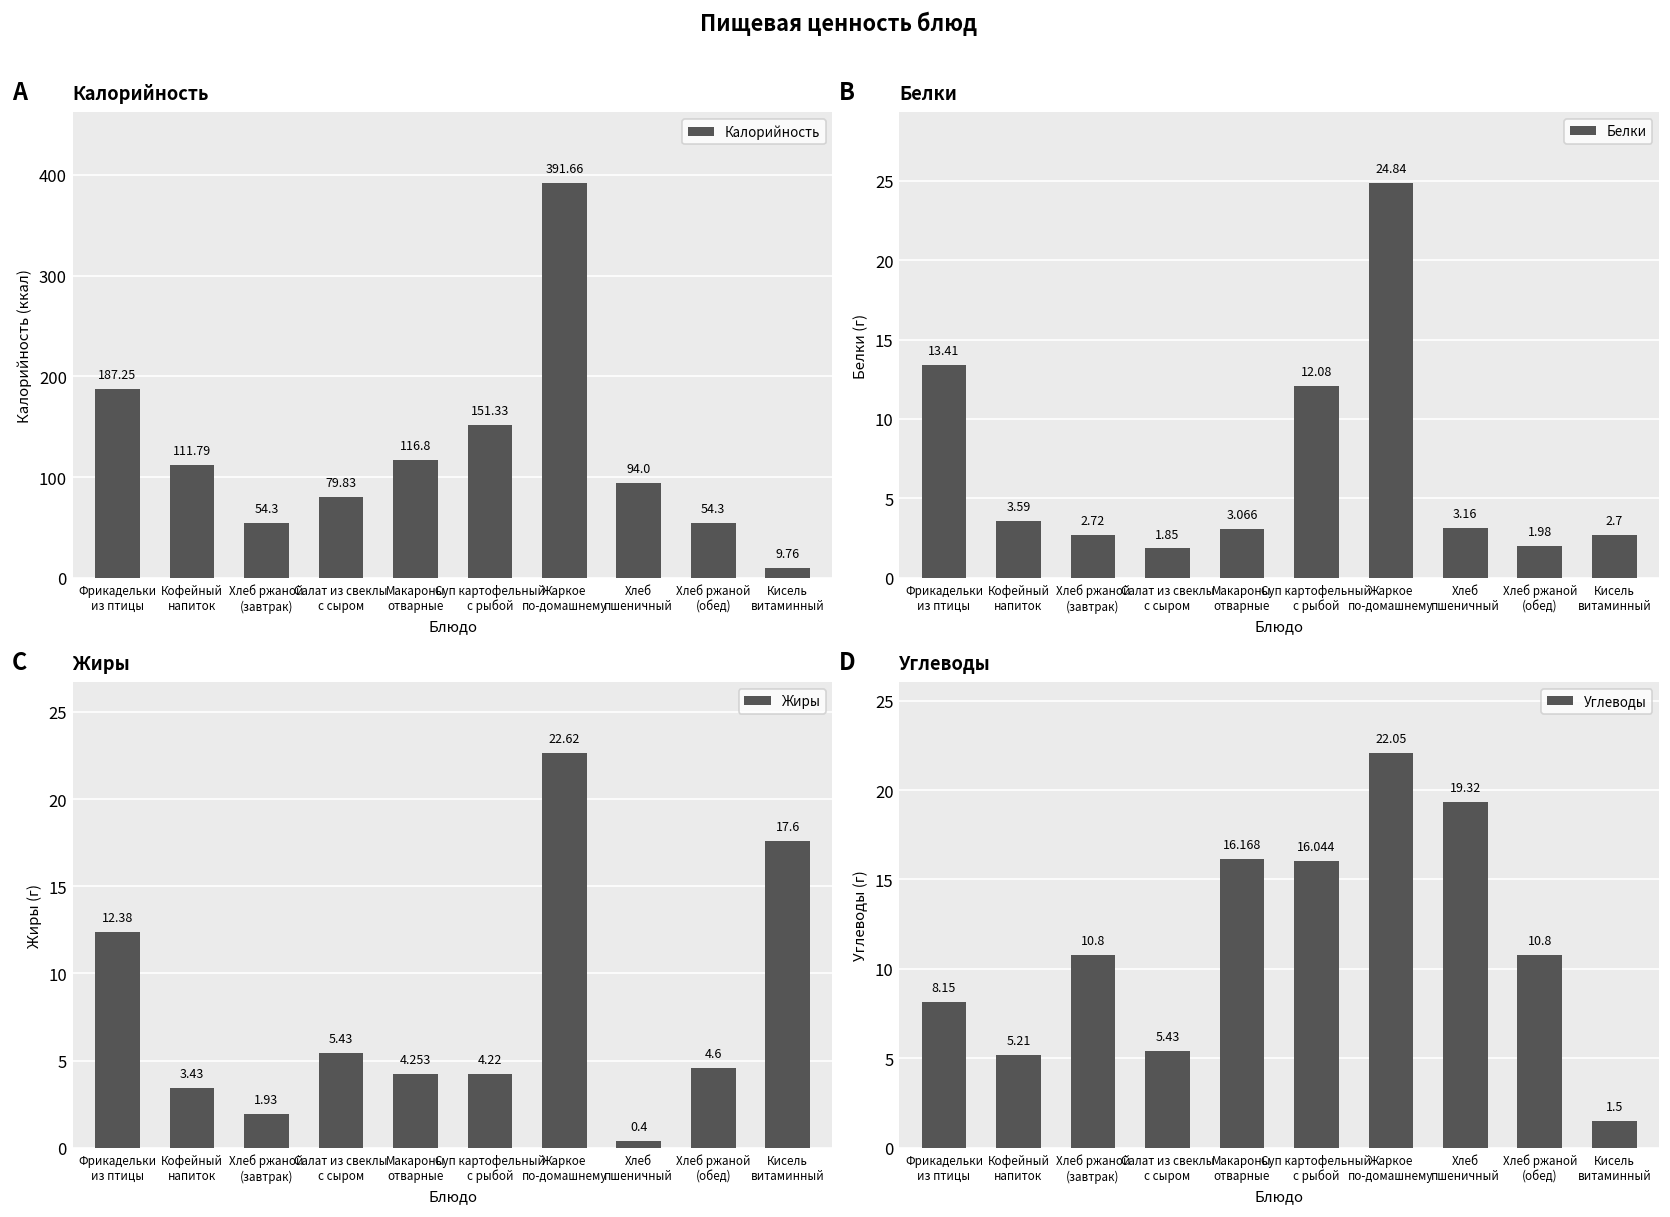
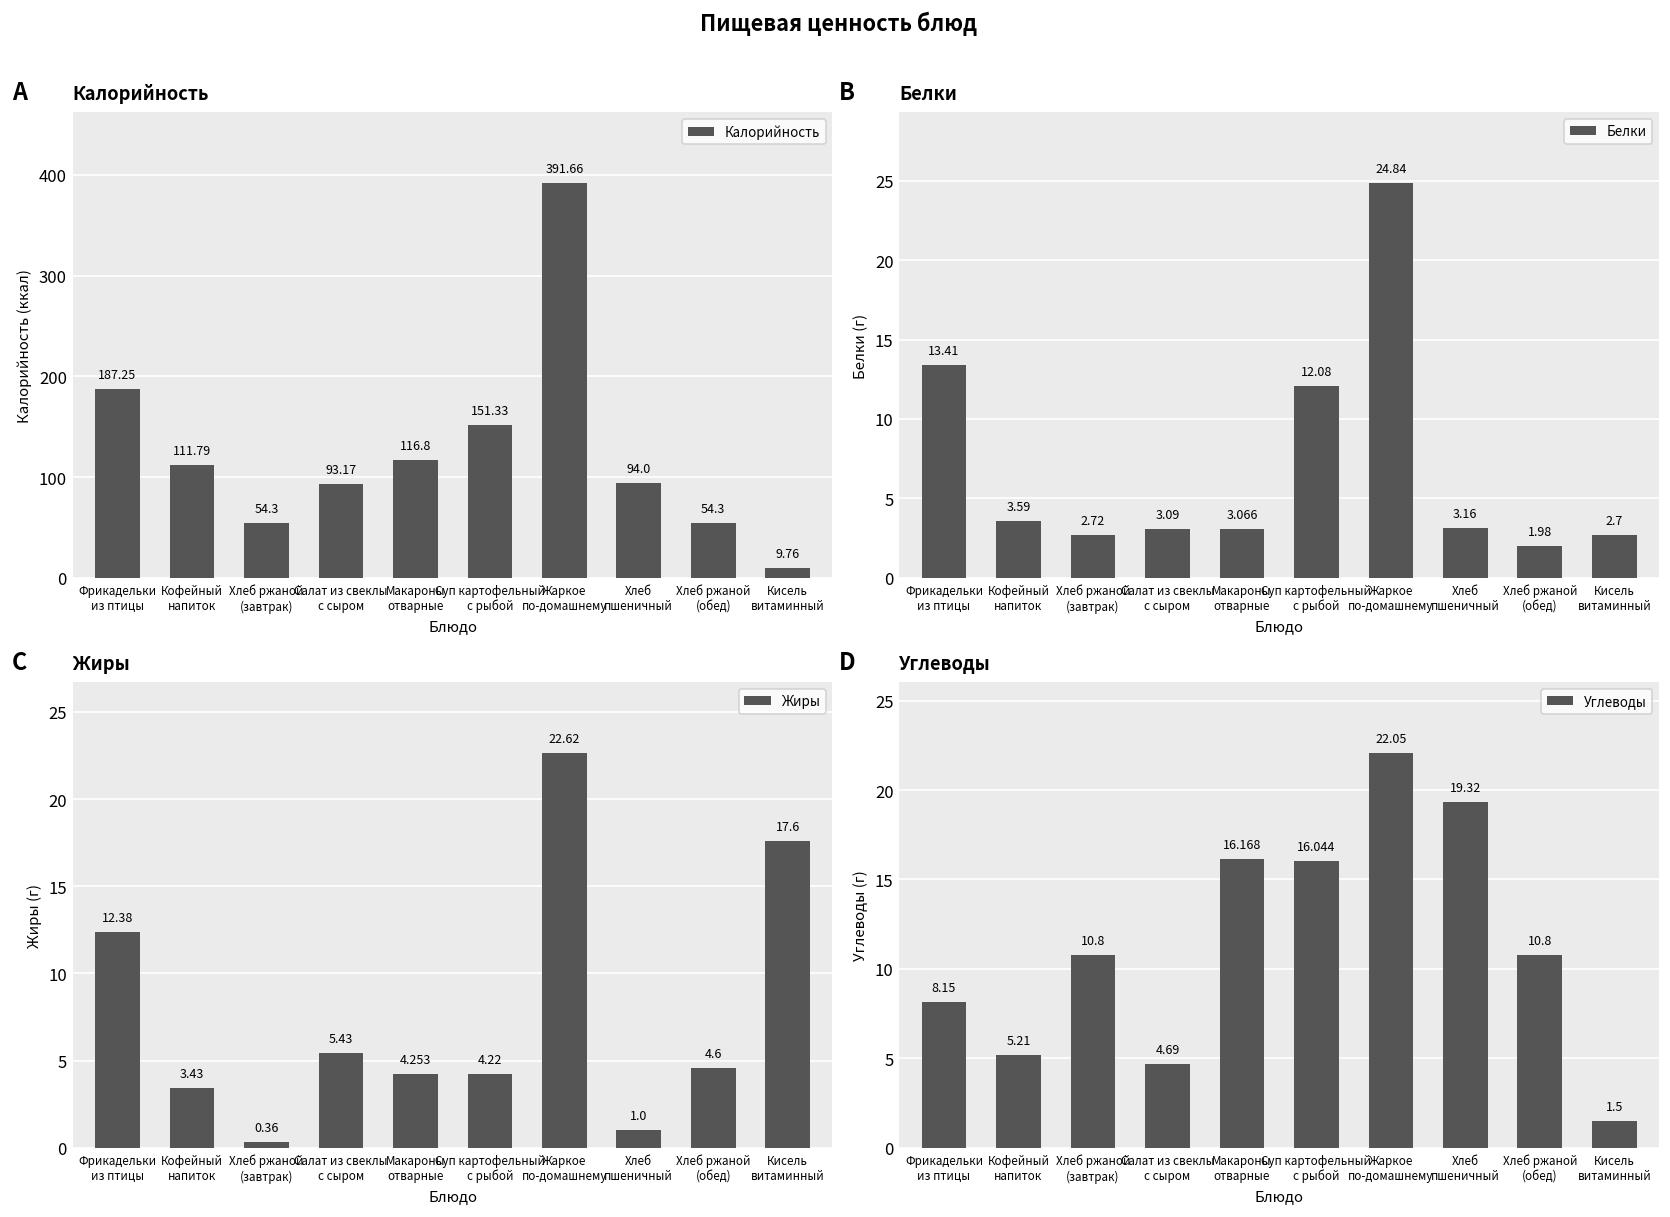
Калорийность, Салат из свеклы с сыром: 79.83 -> 93.17
Белки, Салат из свеклы с сыром: 1.85 -> 3.09
Жиры, Хлеб ржаной (завтрак): 1.93 -> 0.36
Жиры, Хлеб пшеничный: 0.4 -> 1.0
Углеводы, Салат из свеклы с сыром: 5.43 -> 4.69
